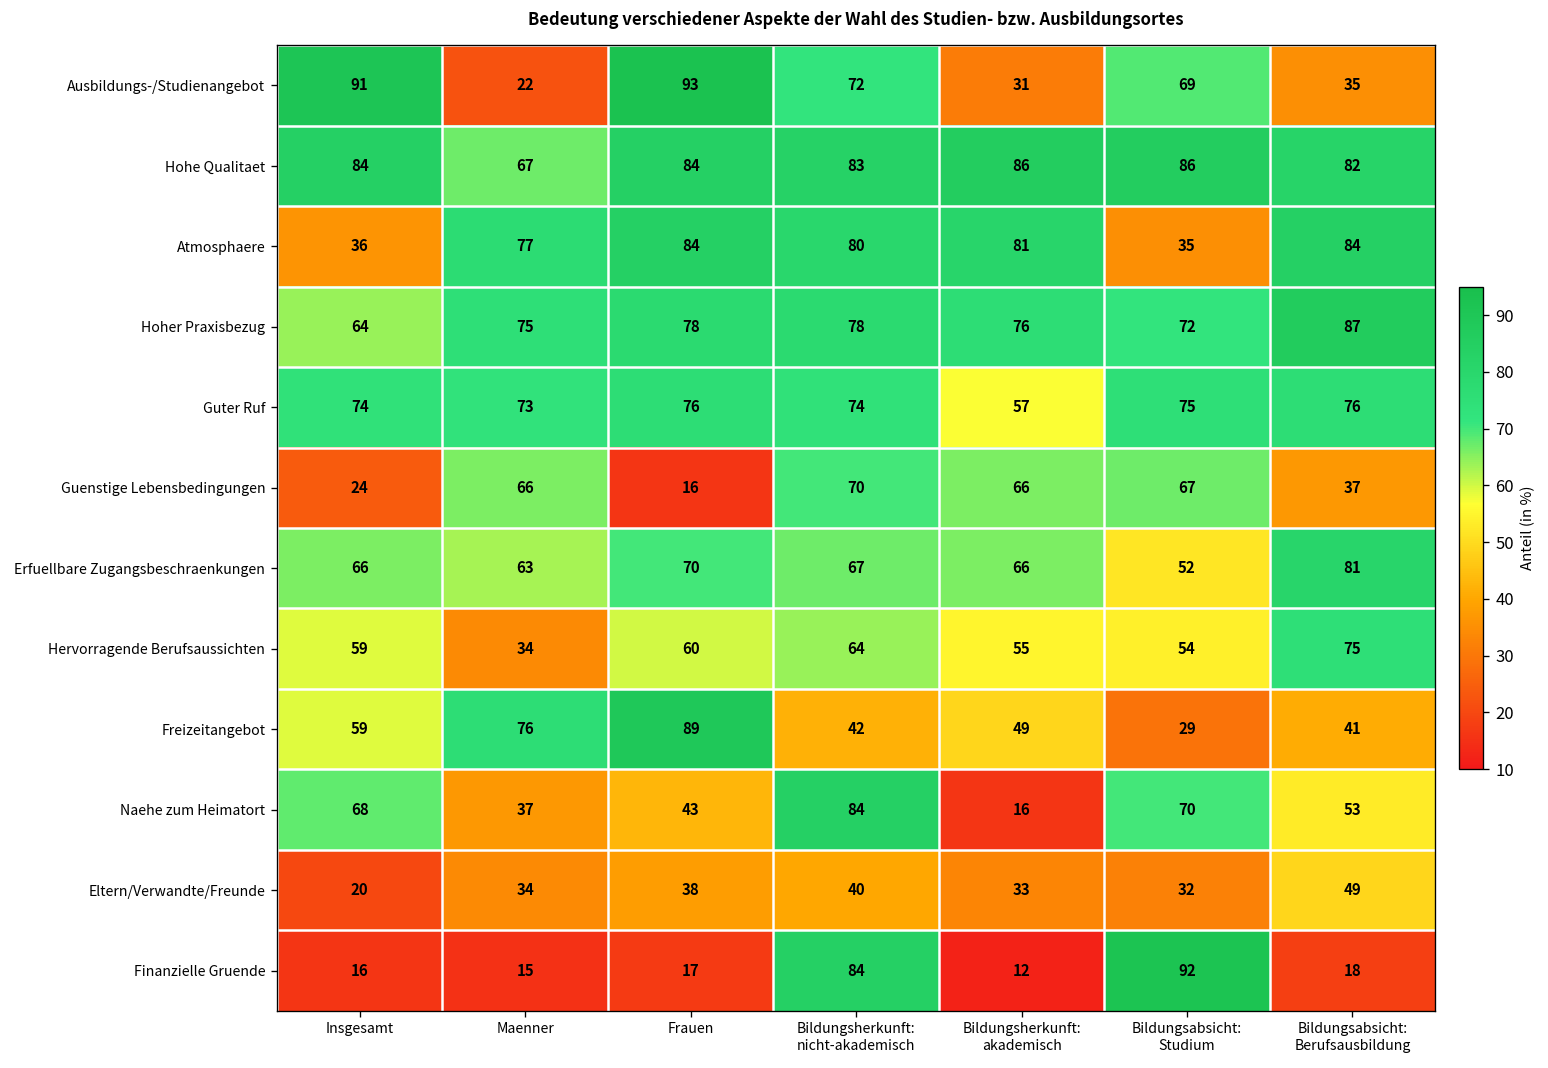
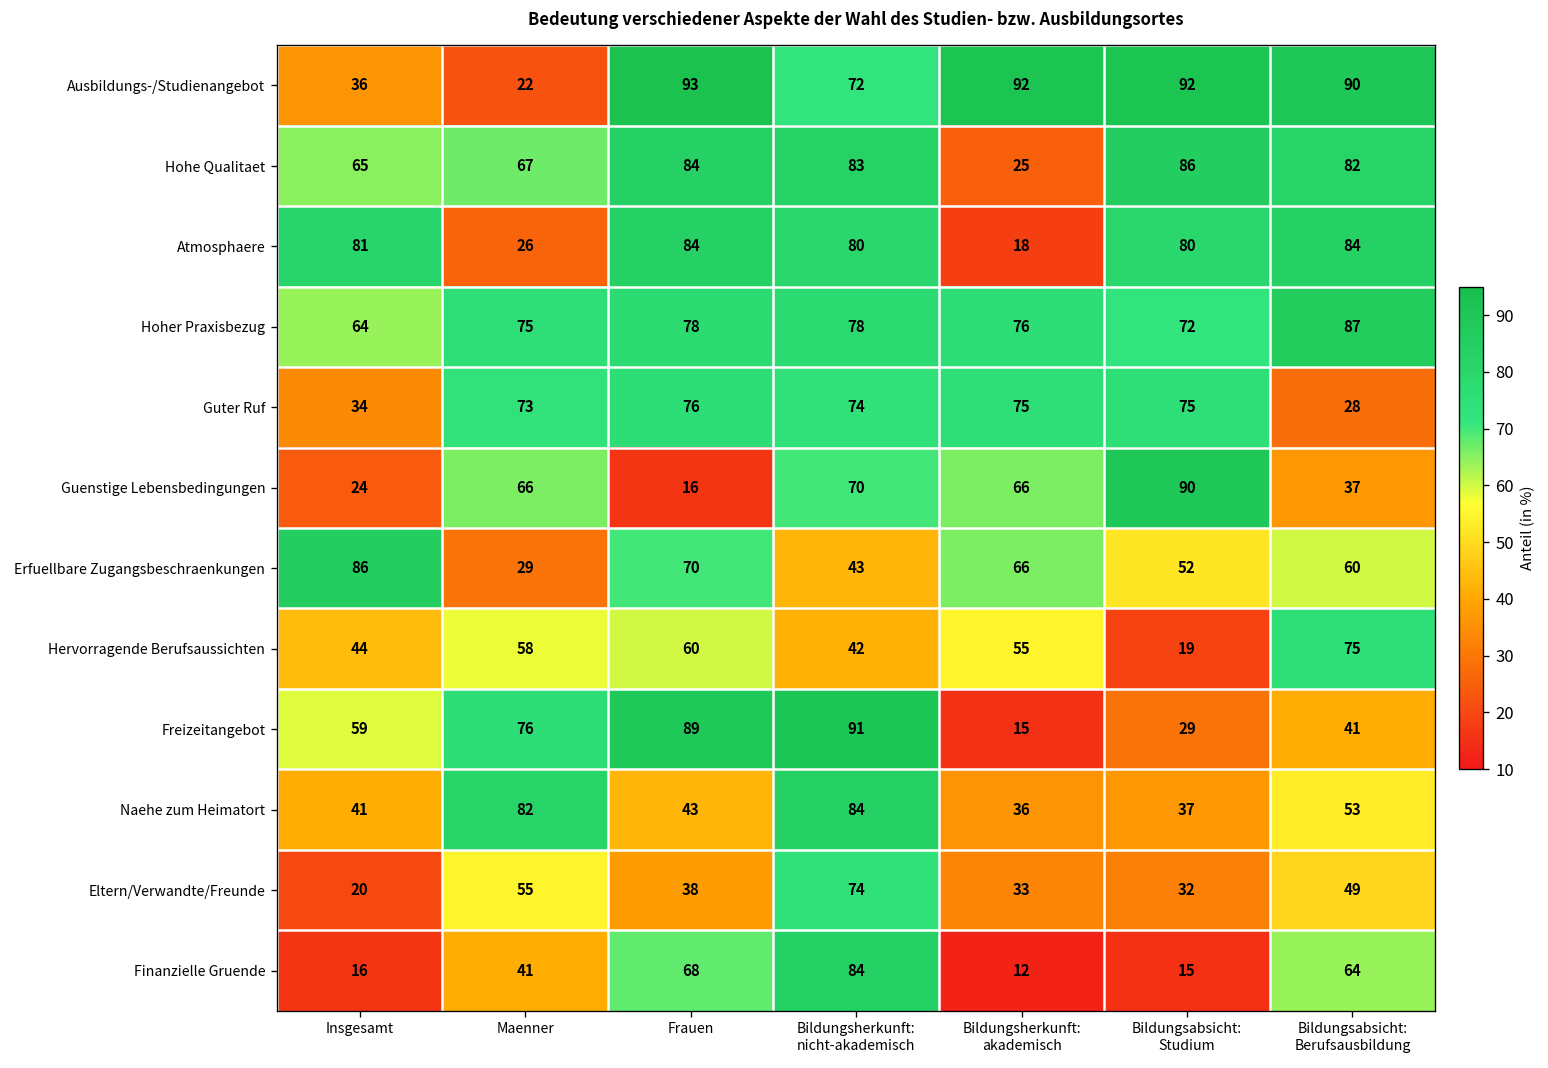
Ausbildungs-/Studienangebot, Insgesamt: 91 -> 36
Ausbildungs-/Studienangebot, Bildungsherkunft: akademisch: 31 -> 92
Ausbildungs-/Studienangebot, Bildungsabsicht: Studium: 69 -> 92
Ausbildungs-/Studienangebot, Bildungsabsicht: Berufsausbildung: 35 -> 90
Hohe Qualitaet, Insgesamt: 84 -> 65
Hohe Qualitaet, Bildungsherkunft: akademisch: 86 -> 25
Atmosphaere, Insgesamt: 36 -> 81
Atmosphaere, Maenner: 77 -> 26
Atmosphaere, Bildungsherkunft: akademisch: 81 -> 18
Atmosphaere, Bildungsabsicht: Studium: 35 -> 80
Guter Ruf, Insgesamt: 74 -> 34
Guter Ruf, Bildungsherkunft: akademisch: 57 -> 75
Guter Ruf, Bildungsabsicht: Berufsausbildung: 76 -> 28
Guenstige Lebensbedingungen, Bildungsabsicht: Studium: 67 -> 90
Erfuellbare Zugangsbeschraenkungen, Insgesamt: 66 -> 86
Erfuellbare Zugangsbeschraenkungen, Maenner: 63 -> 29
Erfuellbare Zugangsbeschraenkungen, Bildungsherkunft: nicht-akademisch: 67 -> 43
Erfuellbare Zugangsbeschraenkungen, Bildungsabsicht: Berufsausbildung: 81 -> 60
Hervorragende Berufsaussichten, Insgesamt: 59 -> 44
Hervorragende Berufsaussichten, Maenner: 34 -> 58
Hervorragende Berufsaussichten, Bildungsherkunft: nicht-akademisch: 64 -> 42
Hervorragende Berufsaussichten, Bildungsabsicht: Studium: 54 -> 19
Freizeitangebot, Bildungsherkunft: nicht-akademisch: 42 -> 91
Freizeitangebot, Bildungsherkunft: akademisch: 49 -> 15
Naehe zum Heimatort, Insgesamt: 68 -> 41
Naehe zum Heimatort, Maenner: 37 -> 82
Naehe zum Heimatort, Bildungsherkunft: akademisch: 16 -> 36
Naehe zum Heimatort, Bildungsabsicht: Studium: 70 -> 37
Eltern/Verwandte/Freunde, Maenner: 34 -> 55
Eltern/Verwandte/Freunde, Bildungsherkunft: nicht-akademisch: 40 -> 74
Finanzielle Gruende, Maenner: 15 -> 41
Finanzielle Gruende, Frauen: 17 -> 68
Finanzielle Gruende, Bildungsabsicht: Studium: 92 -> 15
Finanzielle Gruende, Bildungsabsicht: Berufsausbildung: 18 -> 64
